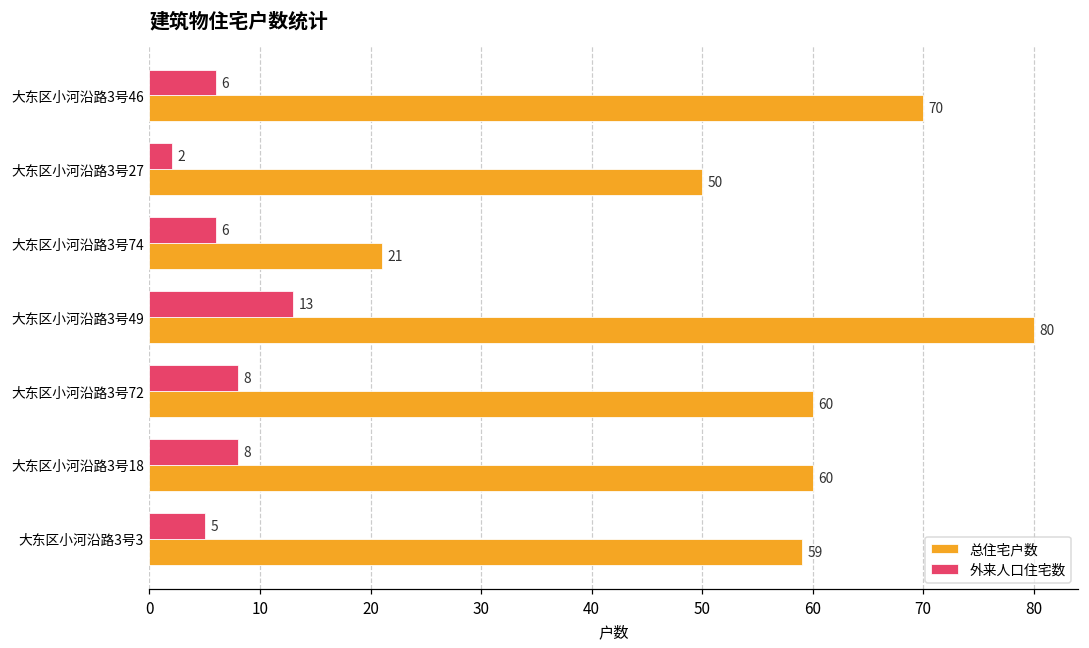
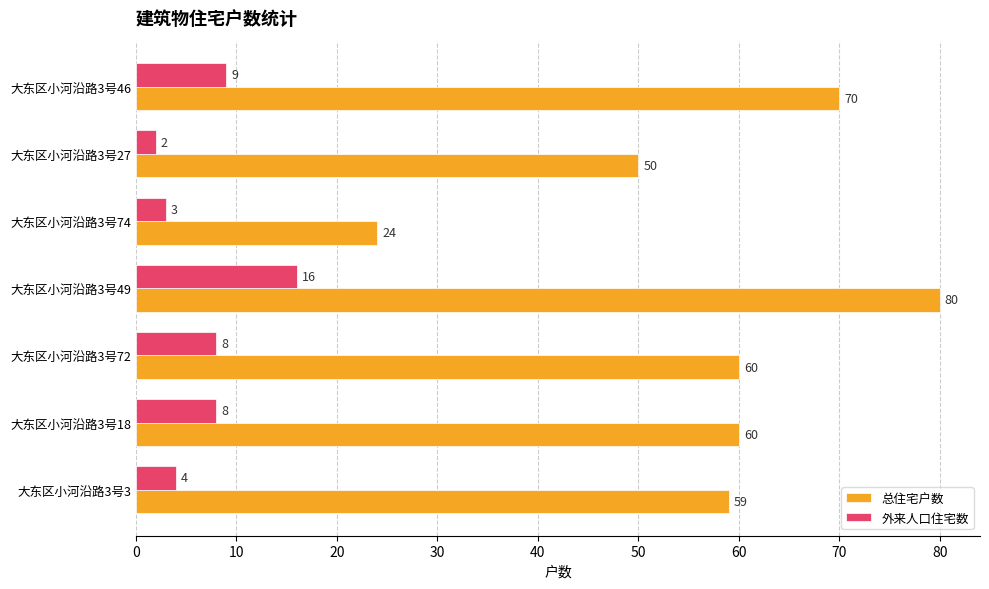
外来人口住宅数, 大东区小河沿路3号46: 6 -> 9
外来人口住宅数, 大东区小河沿路3号74: 6 -> 3
总住宅户数, 大东区小河沿路3号74: 21 -> 24
外来人口住宅数, 大东区小河沿路3号49: 13 -> 16
外来人口住宅数, 大东区小河沿路3号3: 5 -> 4
